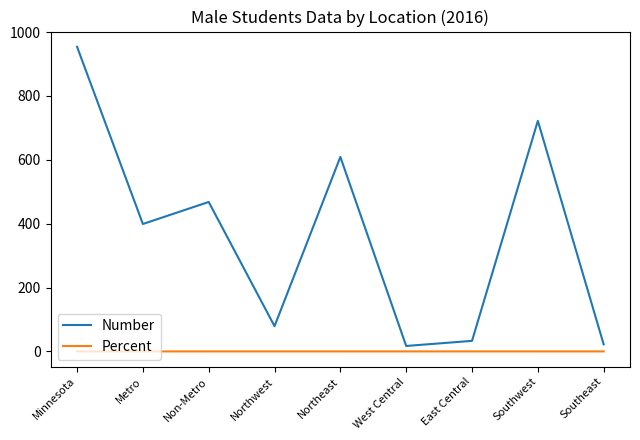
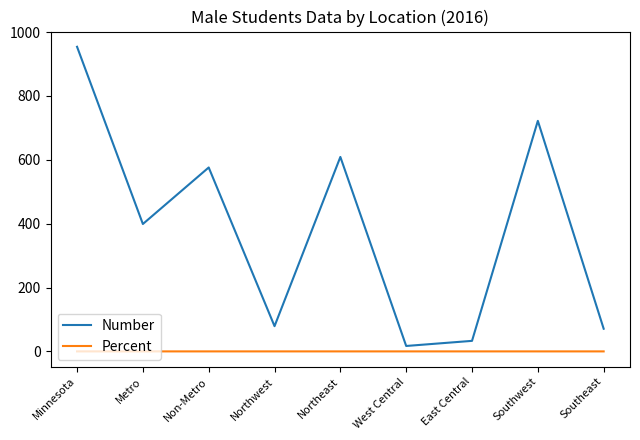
Number, Non-Metro: 470 -> 580
Number, Southeast: 20 -> 70
